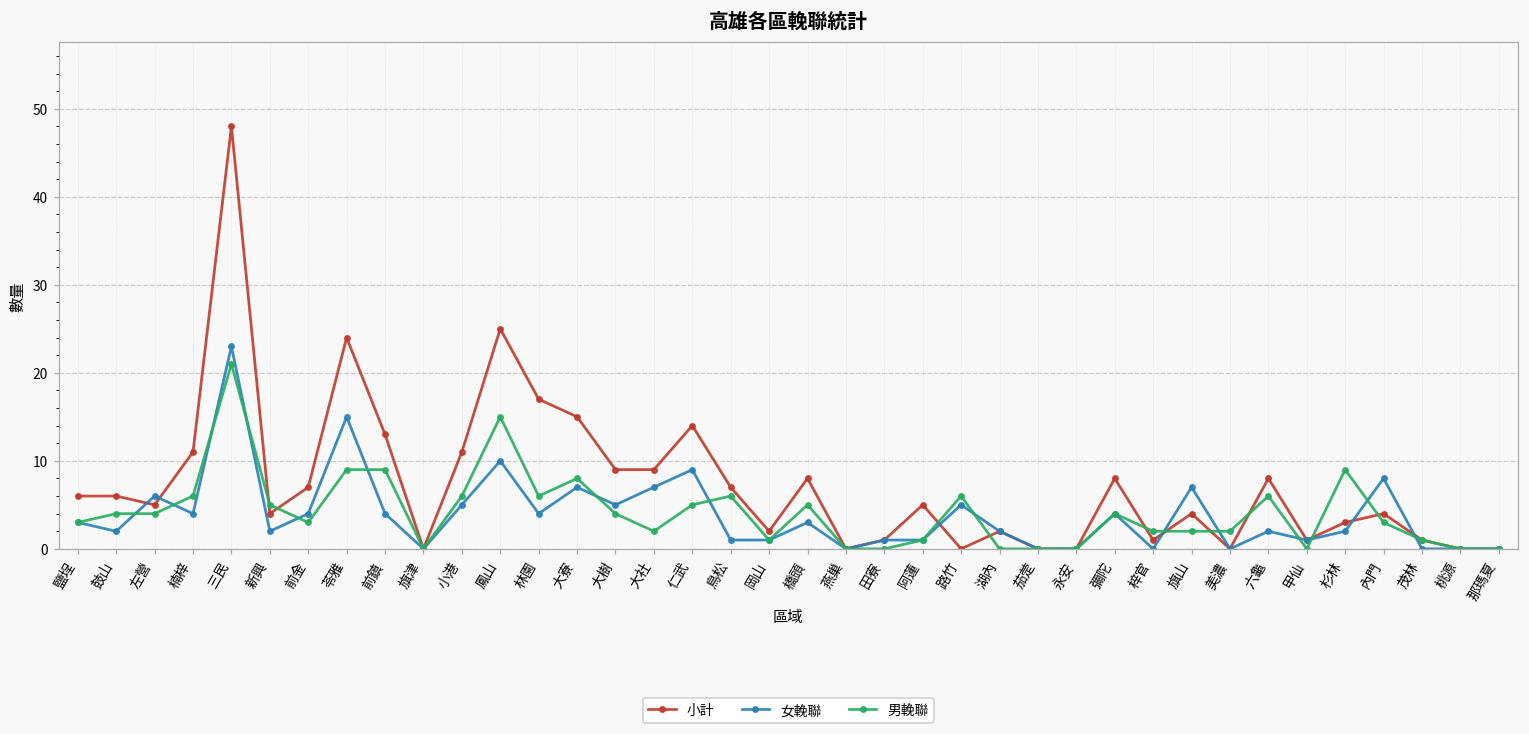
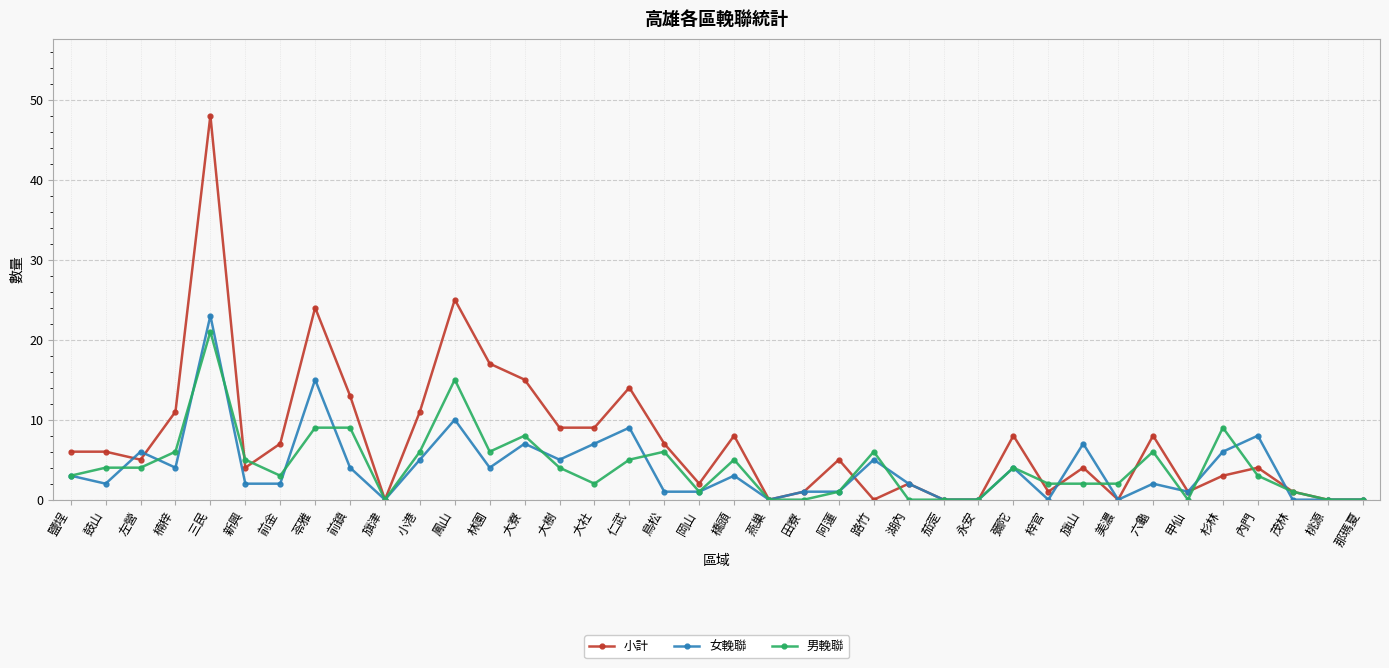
女輓聯, 前金: 4 -> 2
女輓聯, 杉林: 2 -> 6
